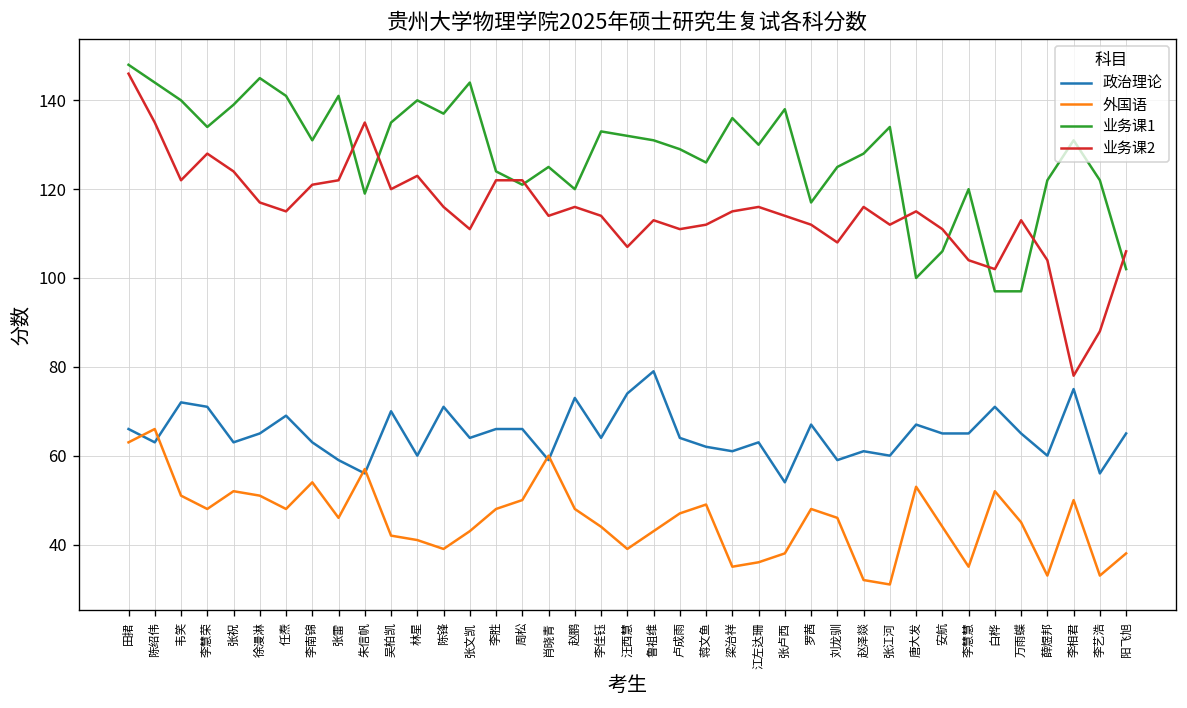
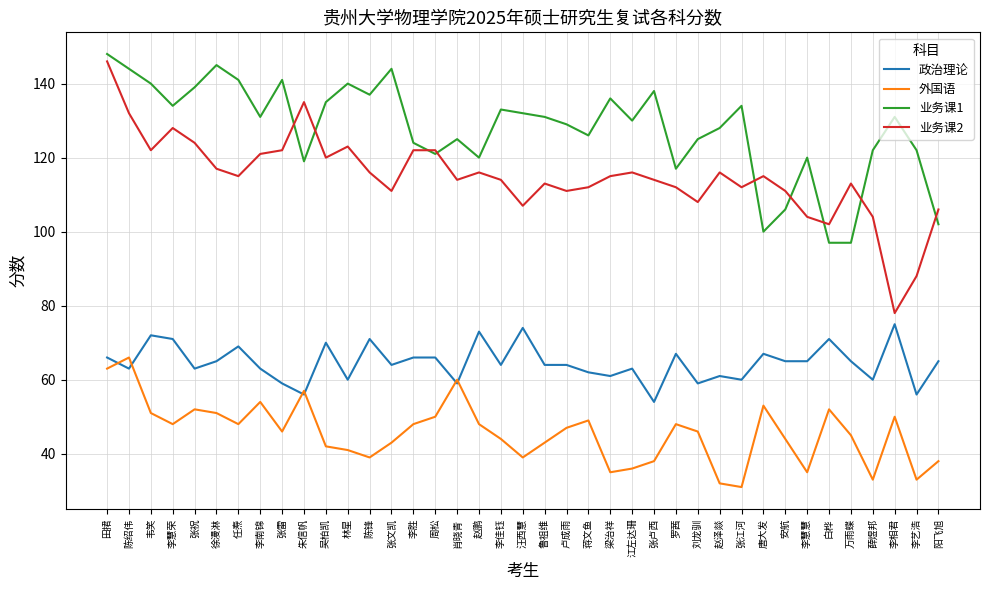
业务课2, 陈绍伟: 135 -> 132
政治理论, 鲁祖维: 79 -> 64
